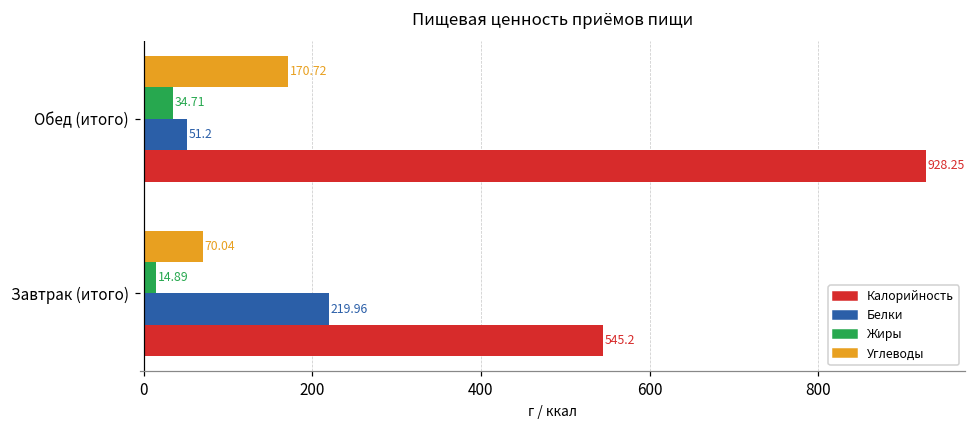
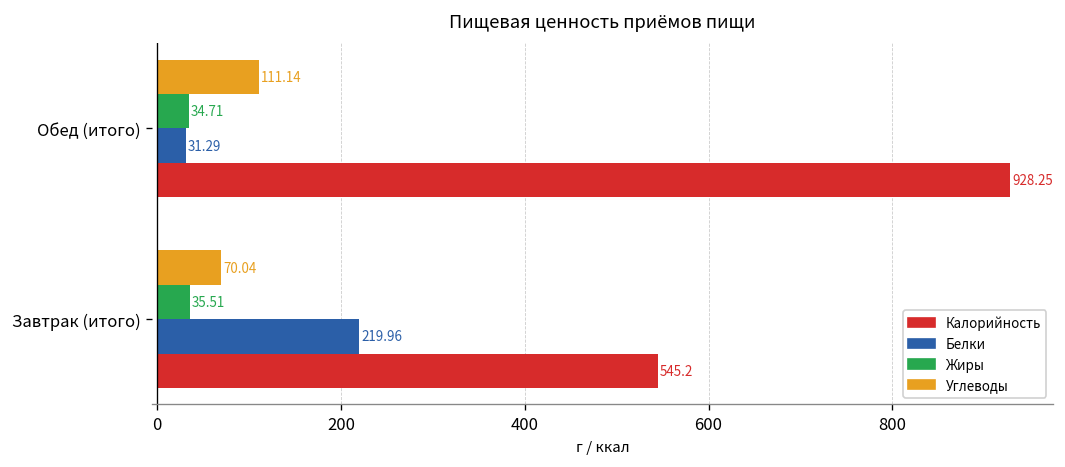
Углеводы, Обед (итого): 170.72 -> 111.14
Белки, Обед (итого): 51.2 -> 31.29
Жиры, Завтрак (итого): 14.89 -> 35.51
